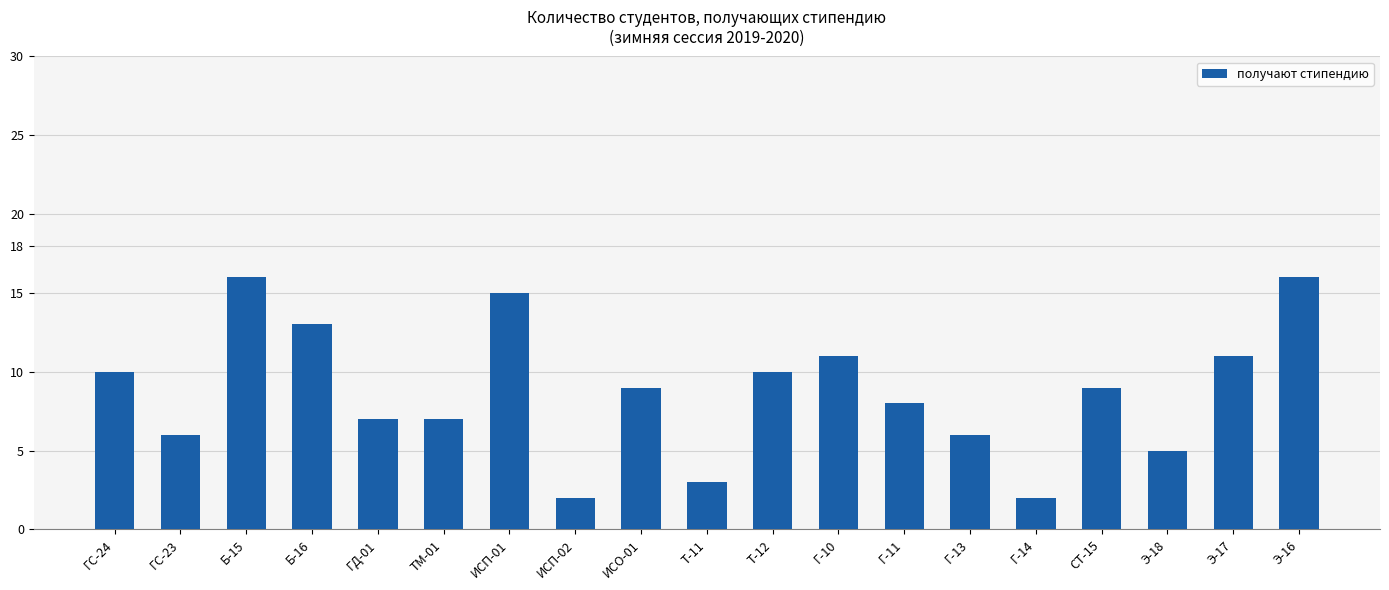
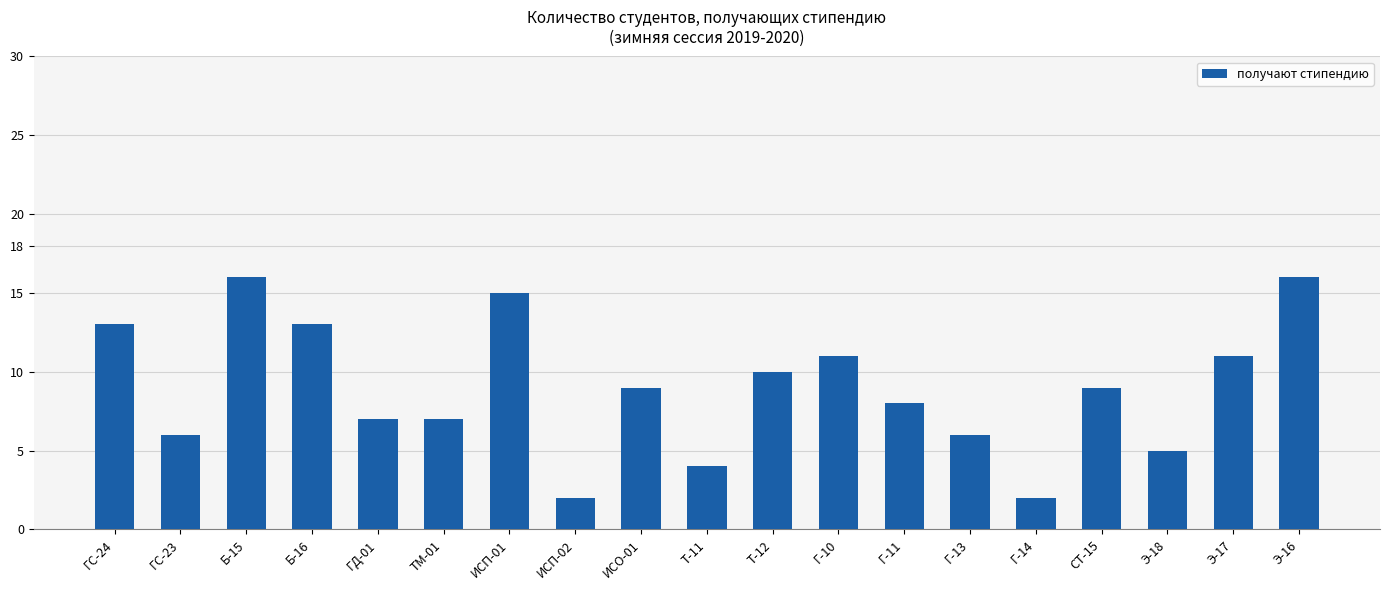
ГС-24: 10 -> 13
Т-11: 3 -> 4
